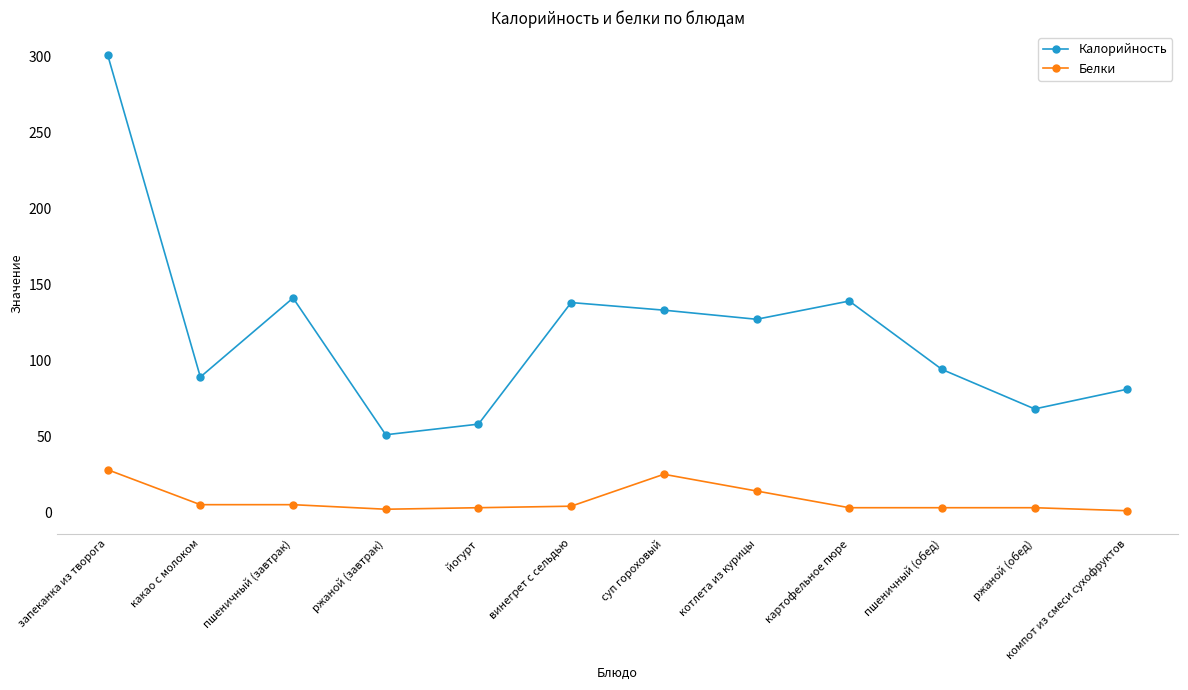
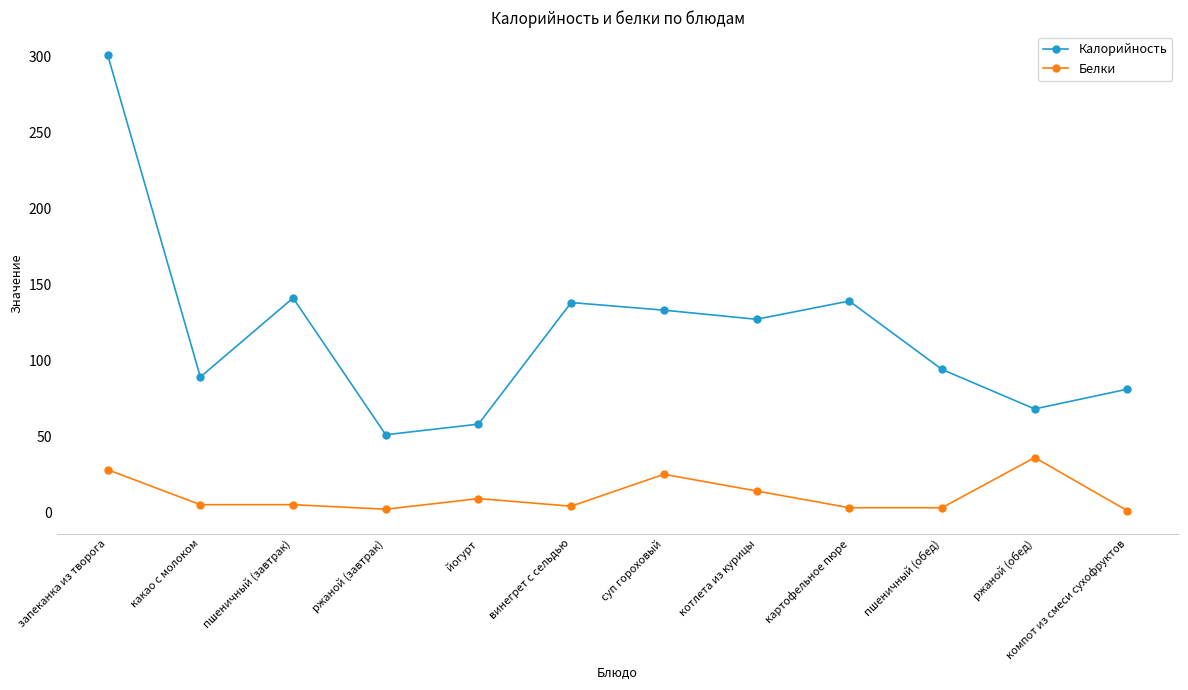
Белки, йогурт: 3 -> 9
Белки, ржаной (обед): 3 -> 36
